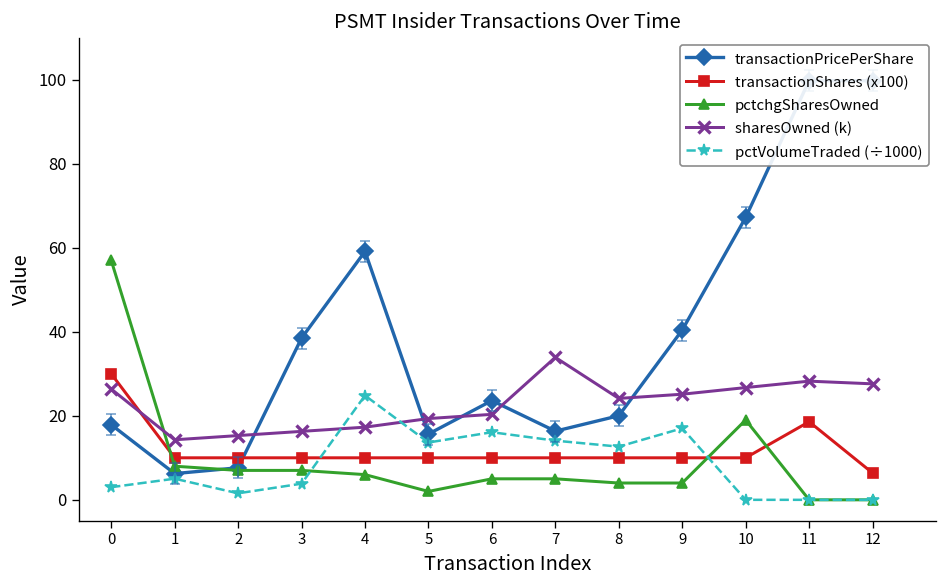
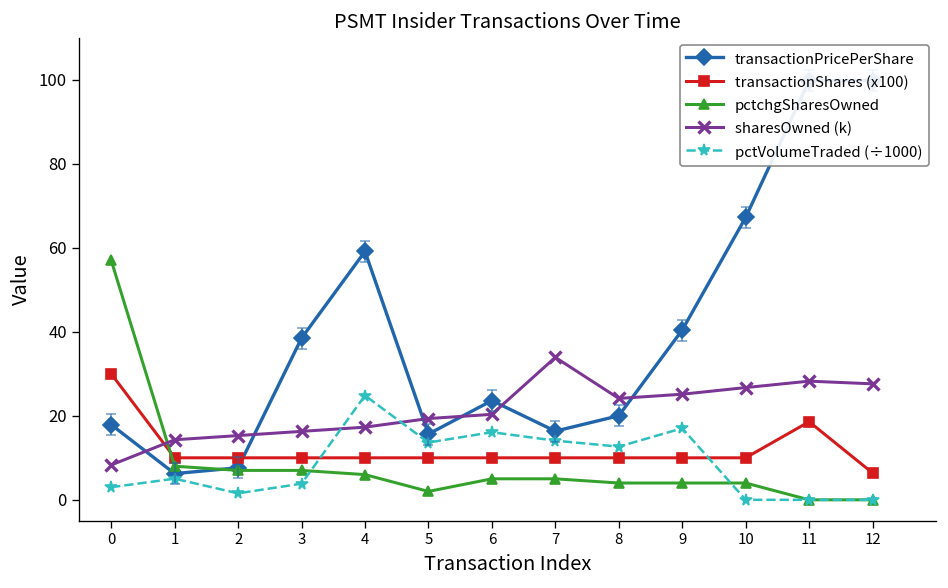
sharesOwned (k), 0: 26 -> 8
pctchgSharesOwned, 10: 19 -> 4
